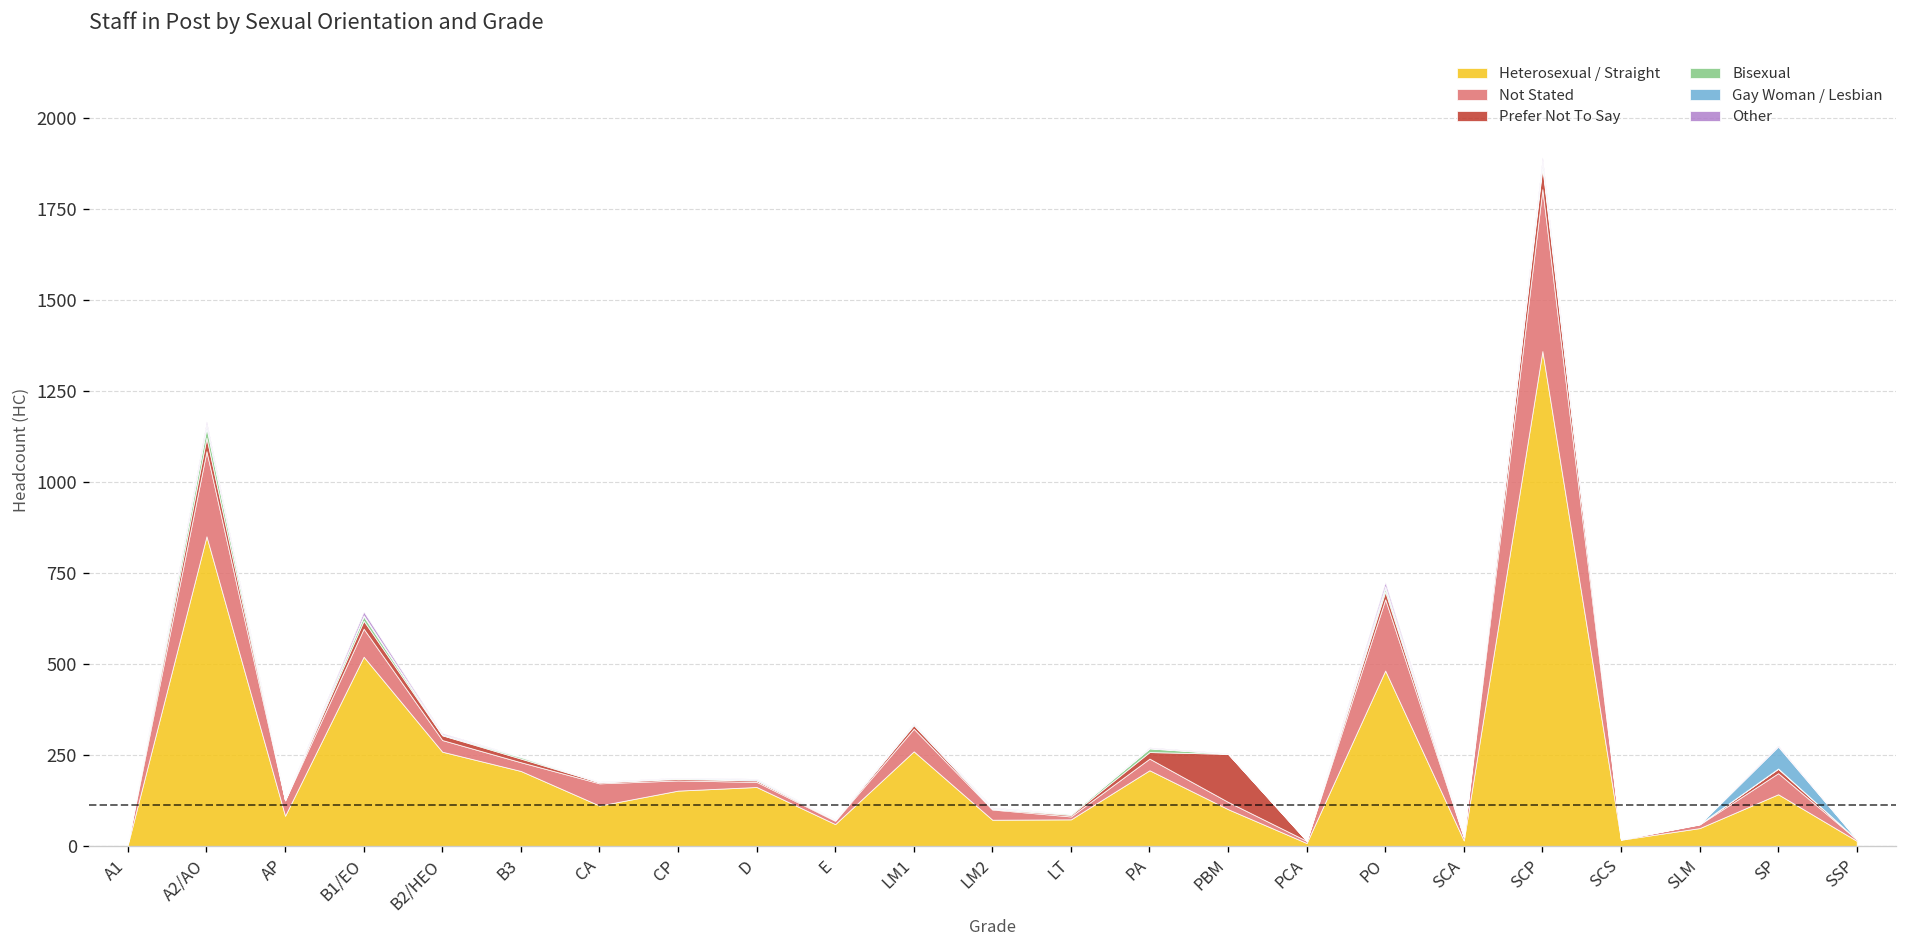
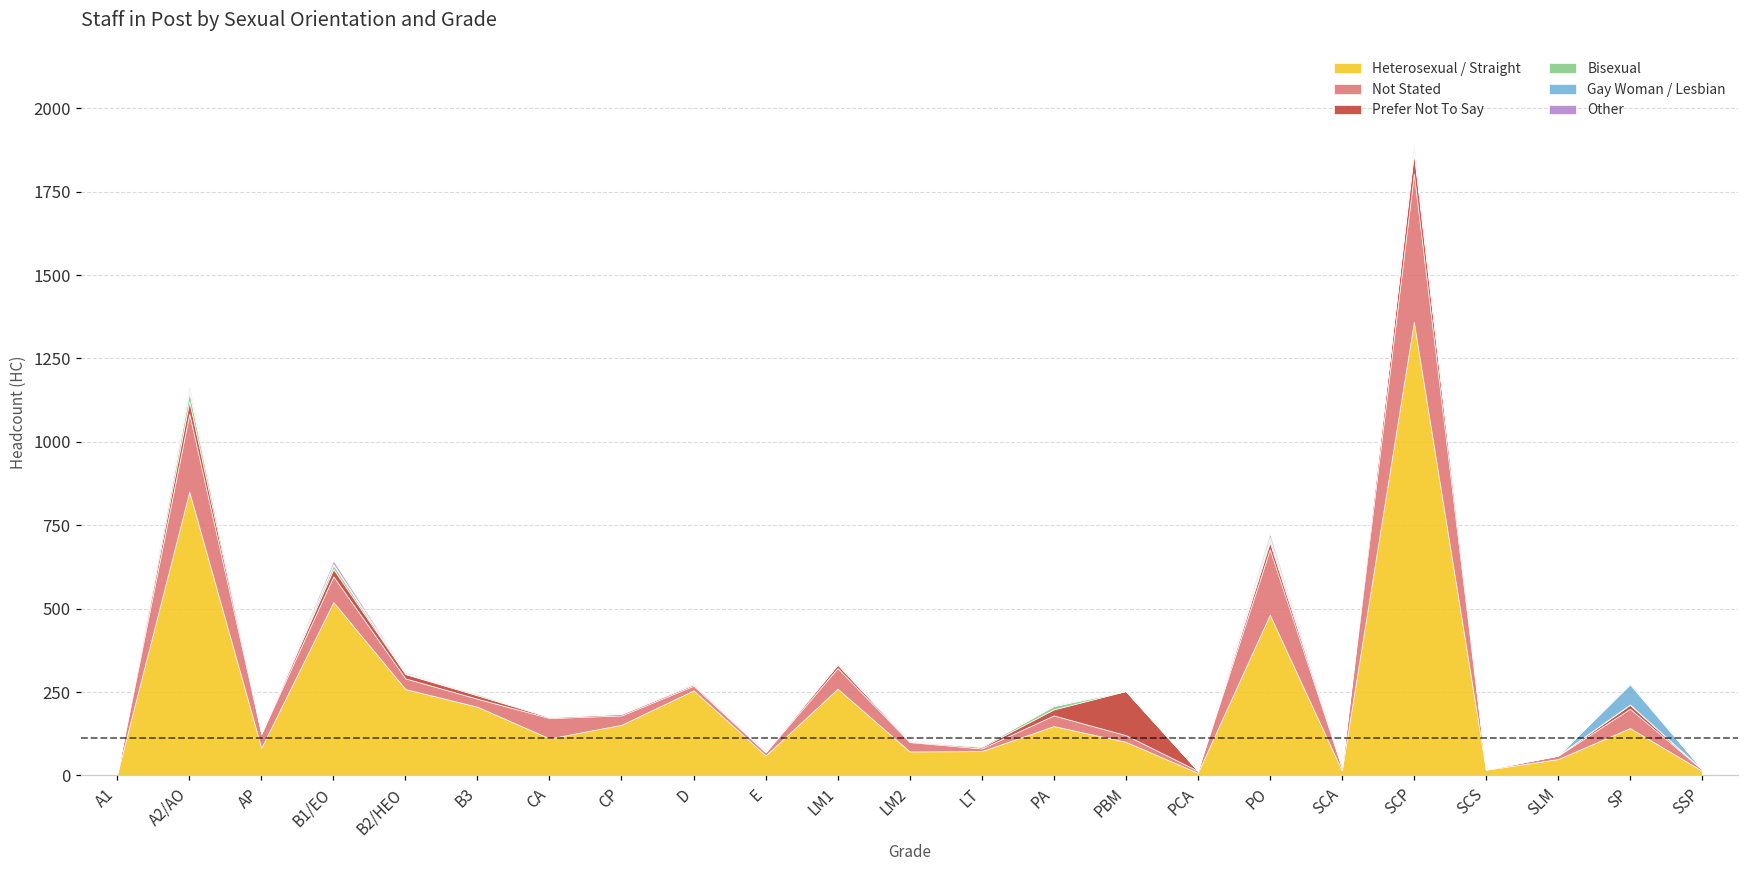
Heterosexual / Straight, D: 160 -> 260
Heterosexual / Straight, PA: 210 -> 150
